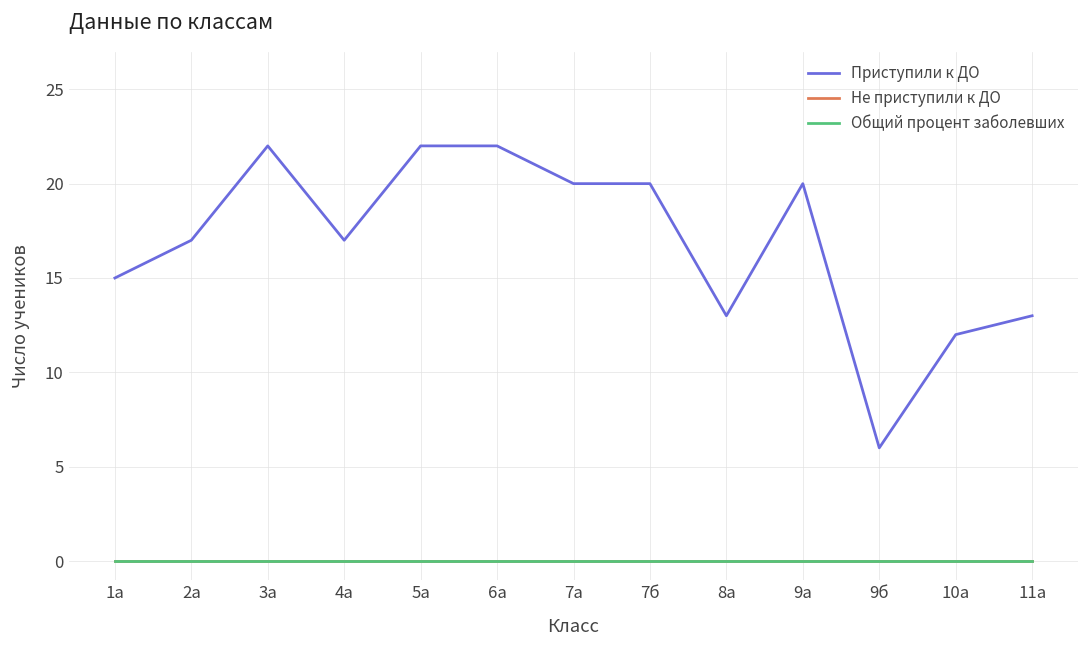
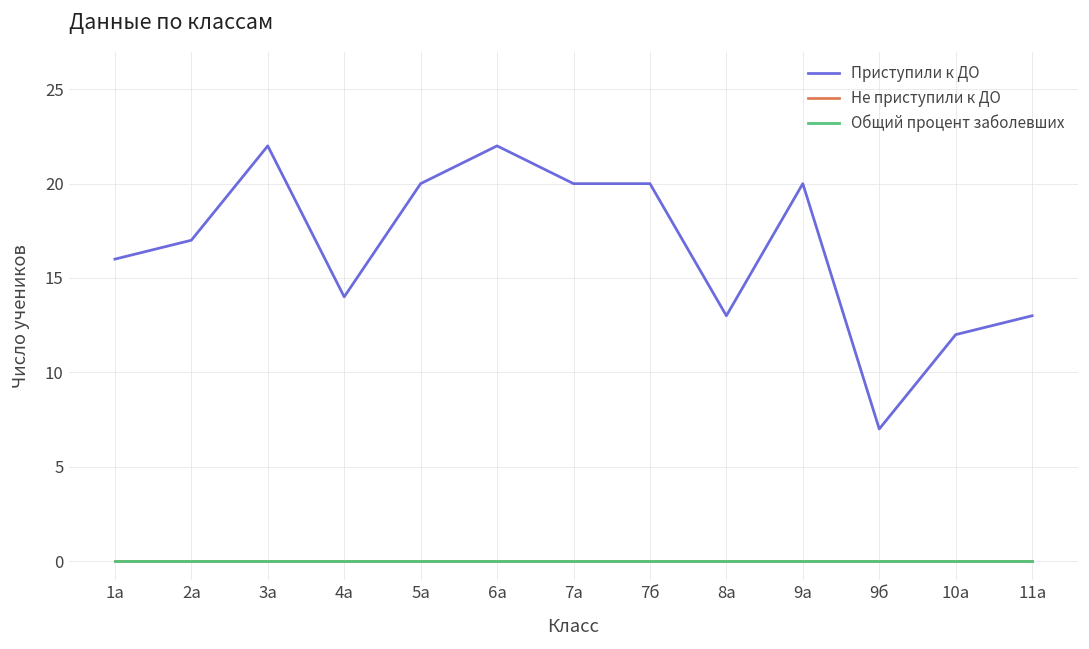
Приступили к ДО, 1а: 15 -> 16
Приступили к ДО, 4а: 17 -> 14
Приступили к ДО, 5а: 22 -> 20
Приступили к ДО, 9б: 6 -> 7
